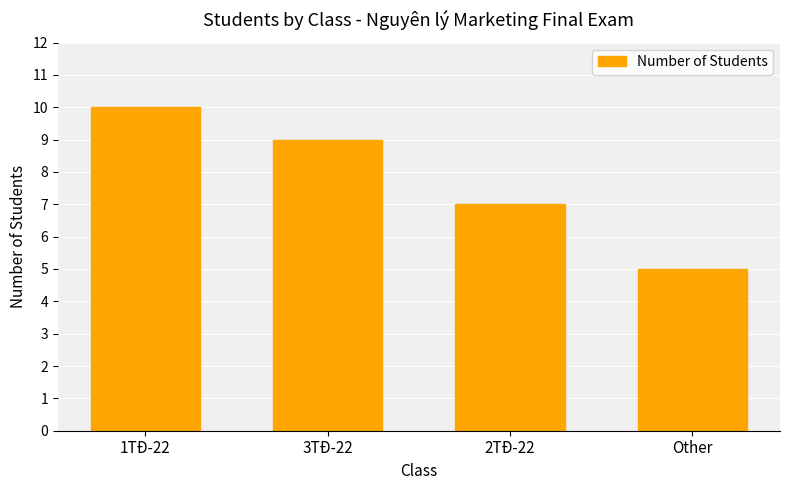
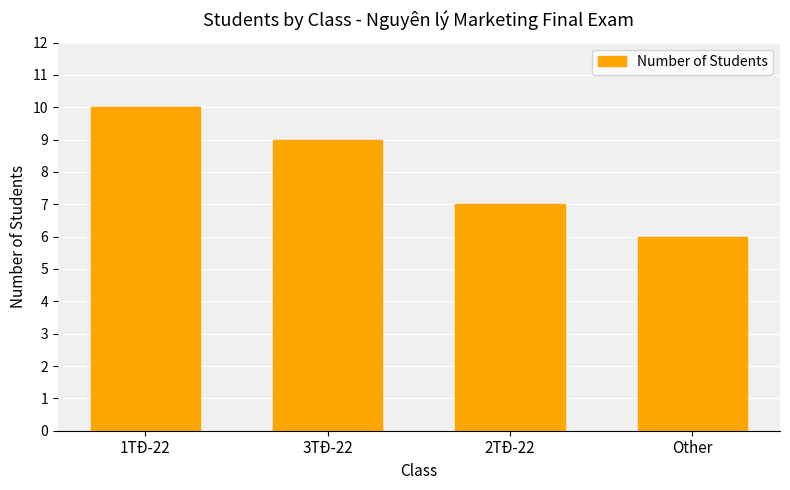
Other: 5 -> 6
